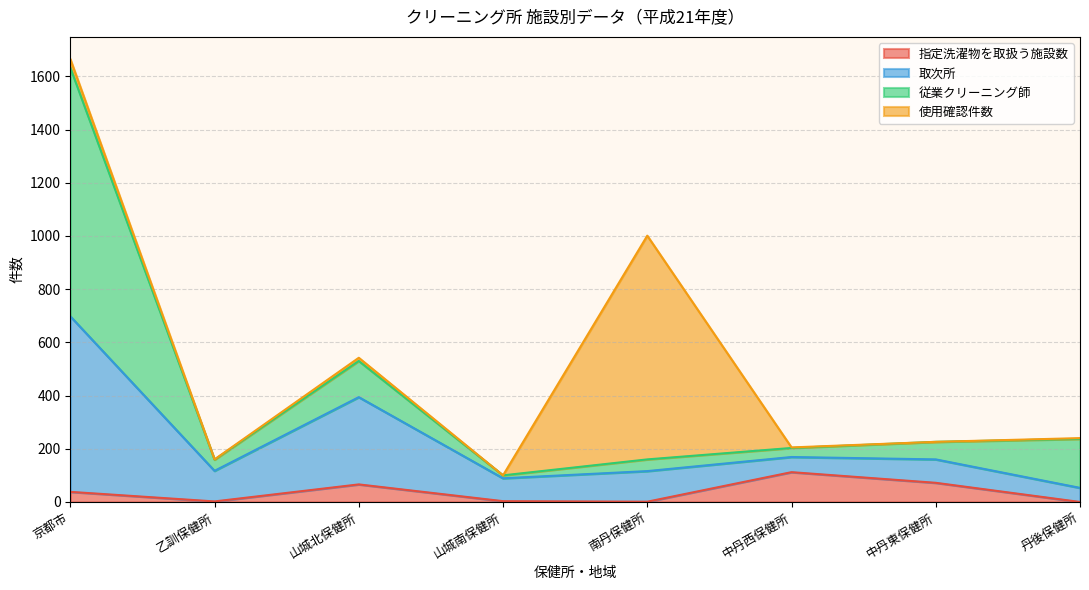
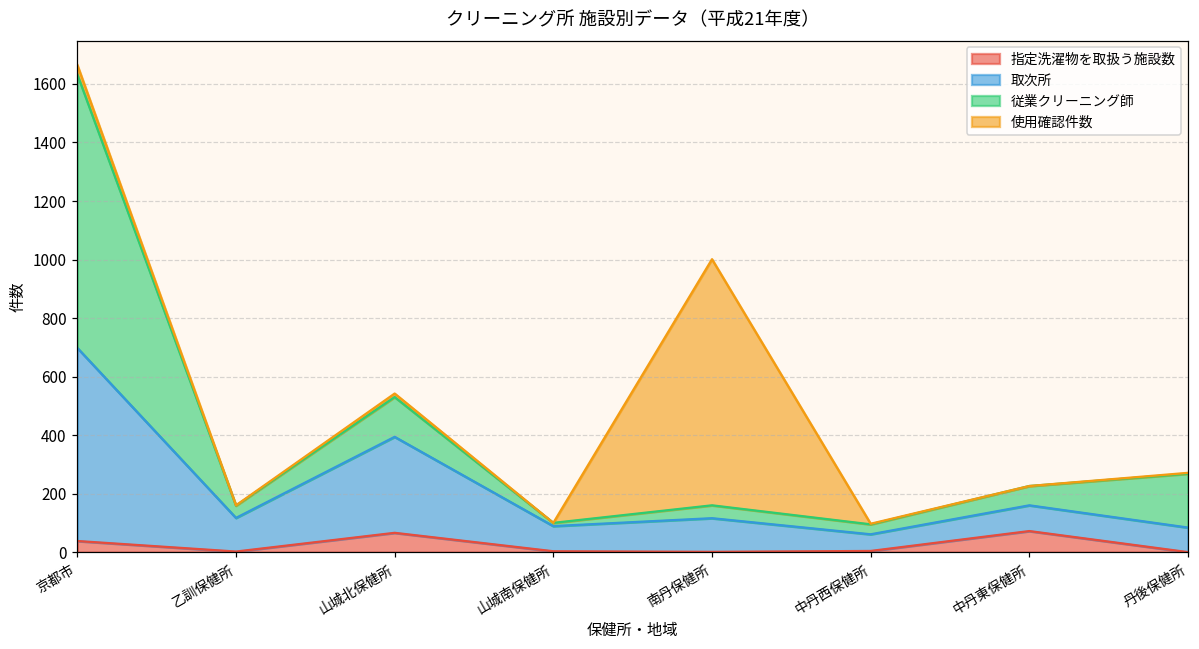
指定洗濯物を取扱う施設数, 中丹西保健所: 110 -> 0
取次所, 丹後保健所: 50 -> 80
